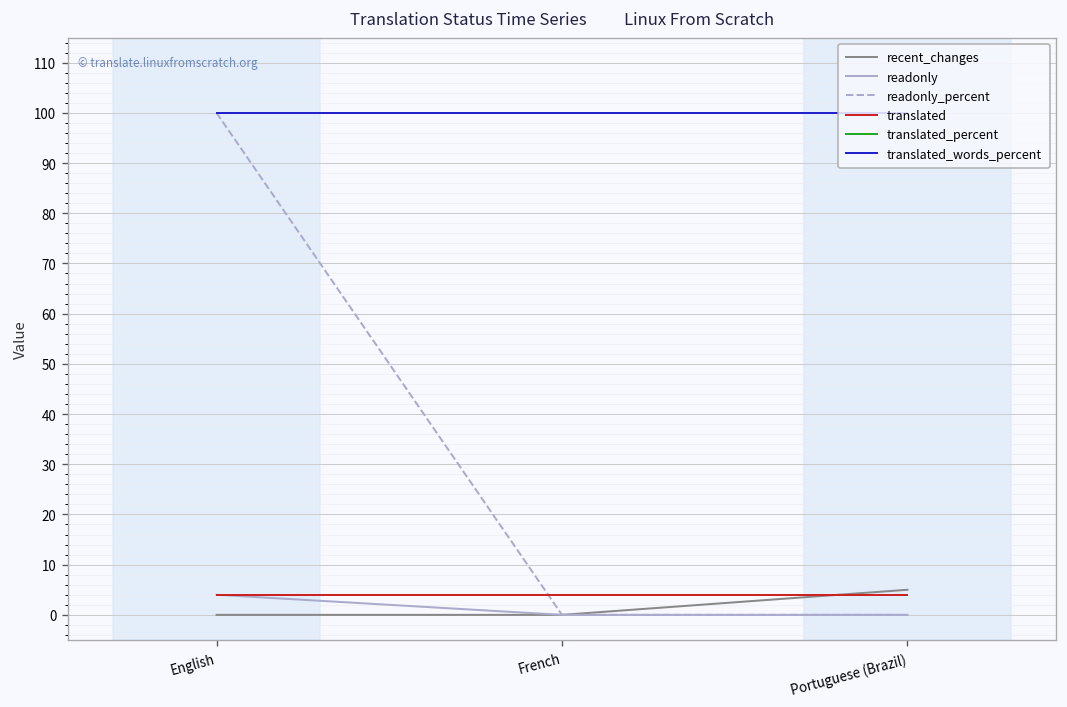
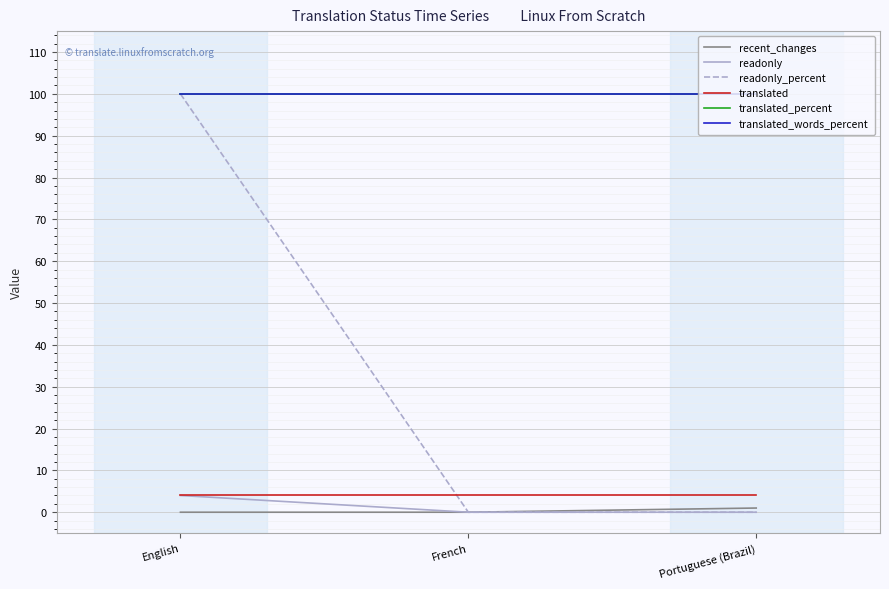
recent_changes, Portuguese (Brazil): 5 -> 1
